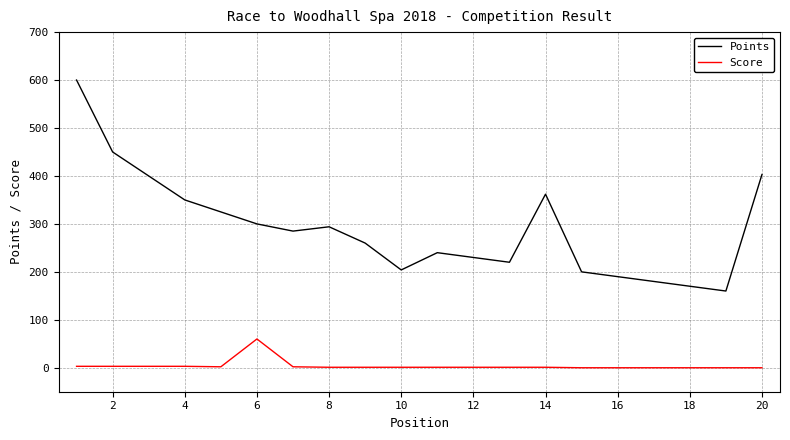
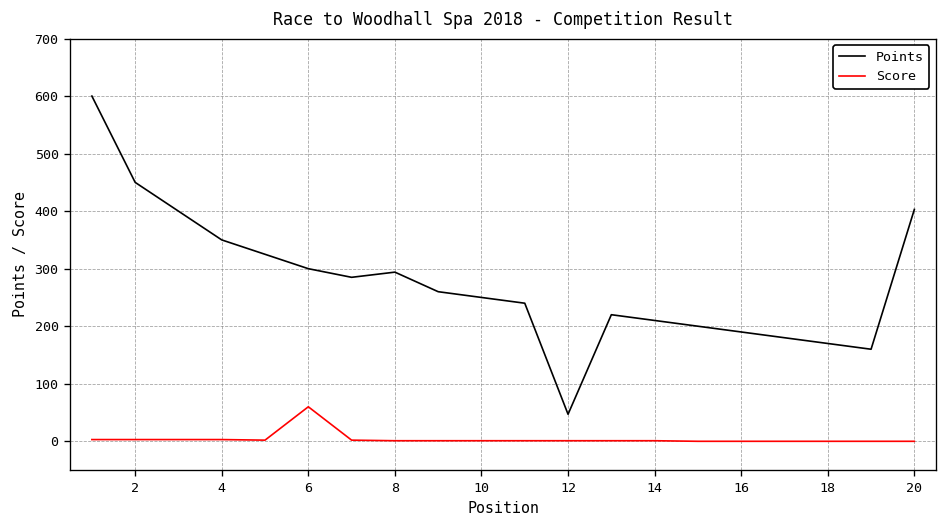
Points, 10: 200 -> 250
Points, 12: 230 -> 50
Points, 14: 360 -> 210
